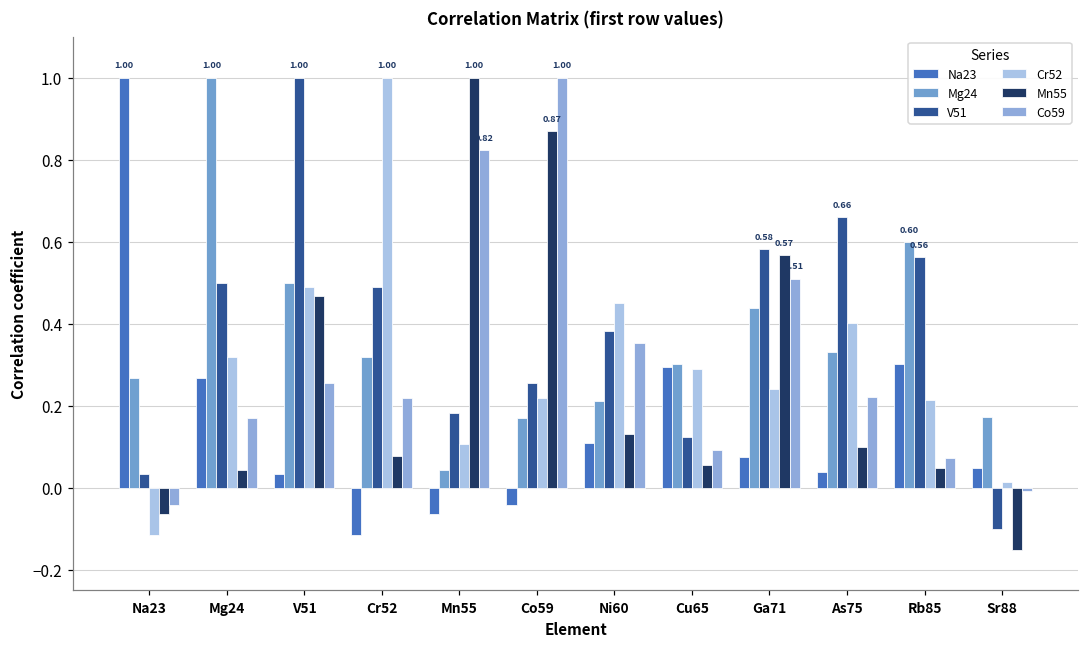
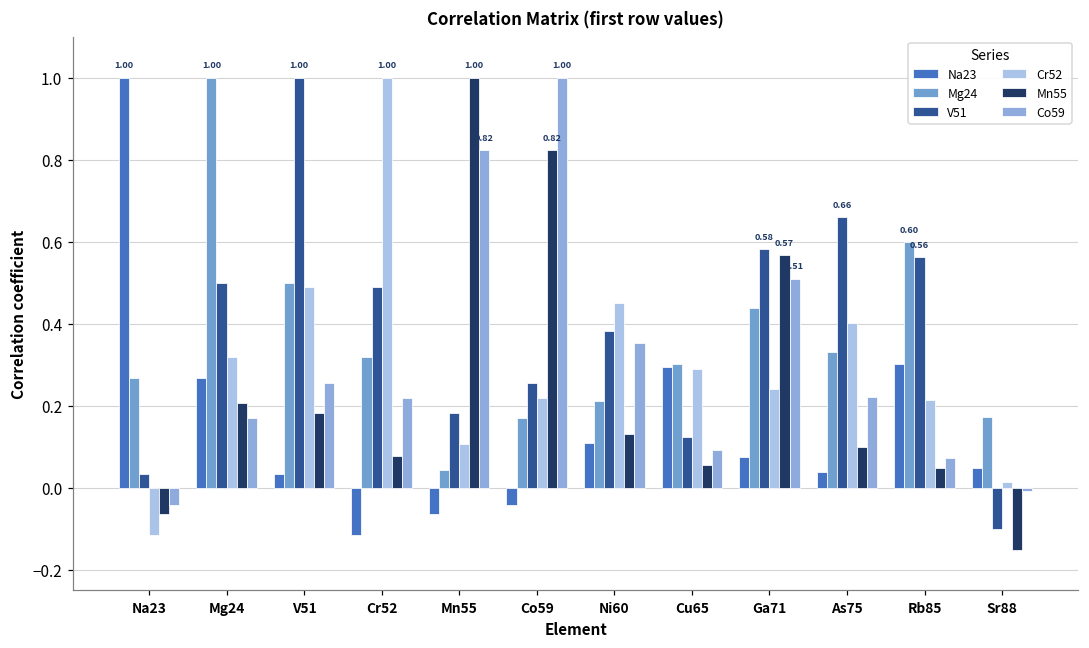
Mn55, Mg24: 0.04 -> 0.21
Mn55, V51: 0.47 -> 0.18
Mn55, Co59: 0.87 -> 0.82
